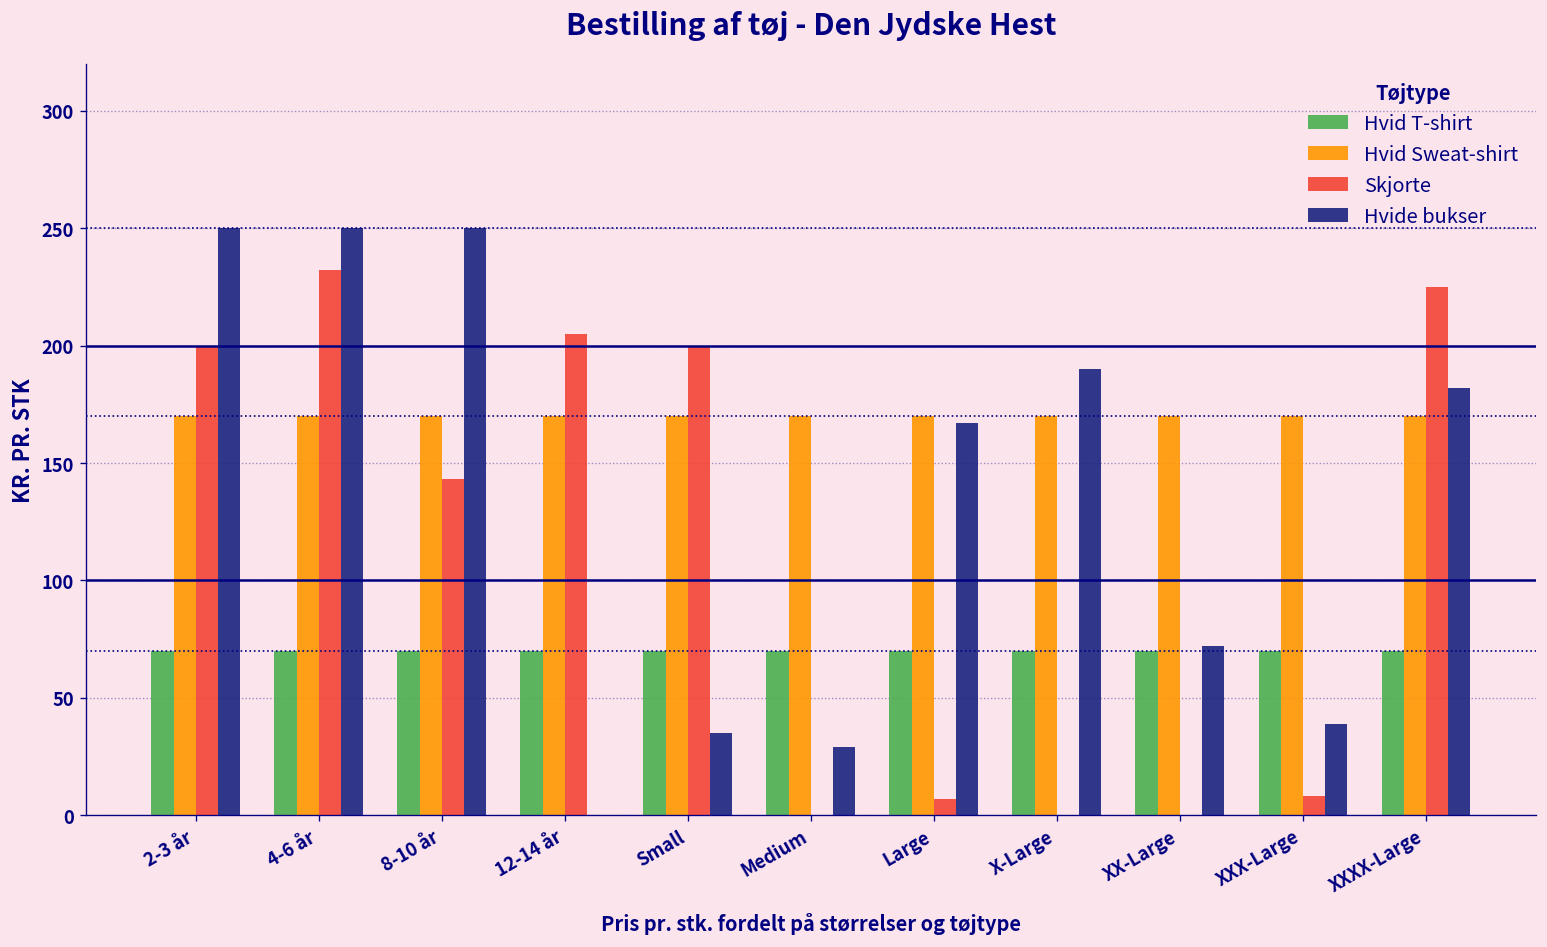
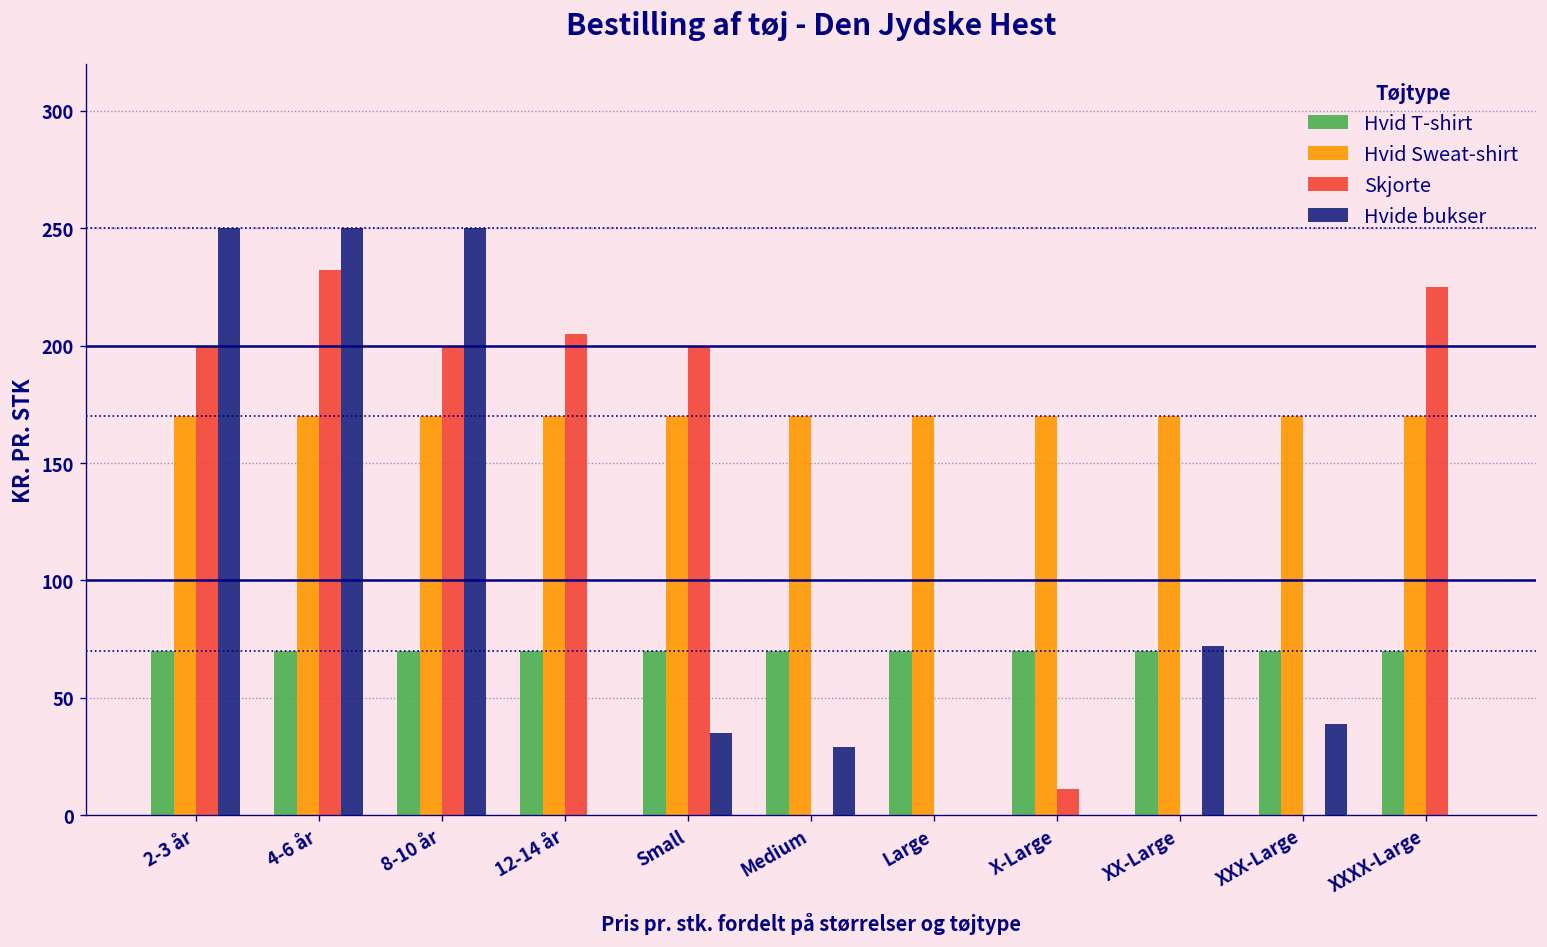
Skjorte, 8-10 år: 143 -> 200
Skjorte, Large: 7 -> 0
Hvide bukser, Large: 167 -> 0
Skjorte, X-Large: 0 -> 11
Hvide bukser, X-Large: 190 -> 0
Skjorte, XXX-Large: 8 -> 0
Hvide bukser, XXXX-Large: 182 -> 0
